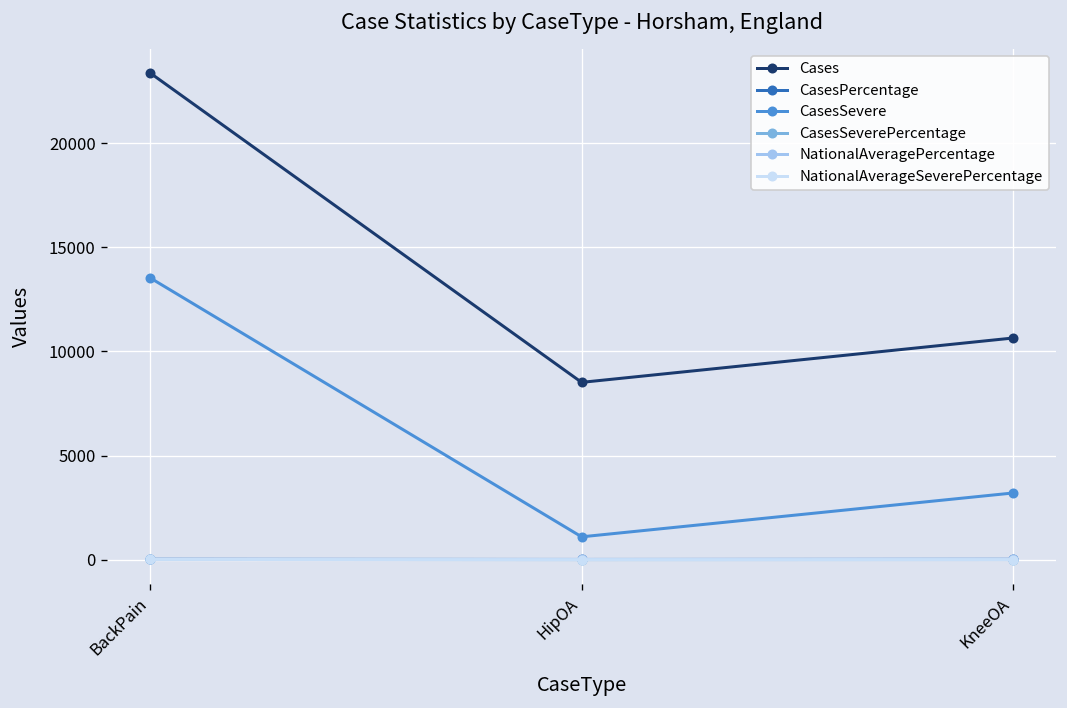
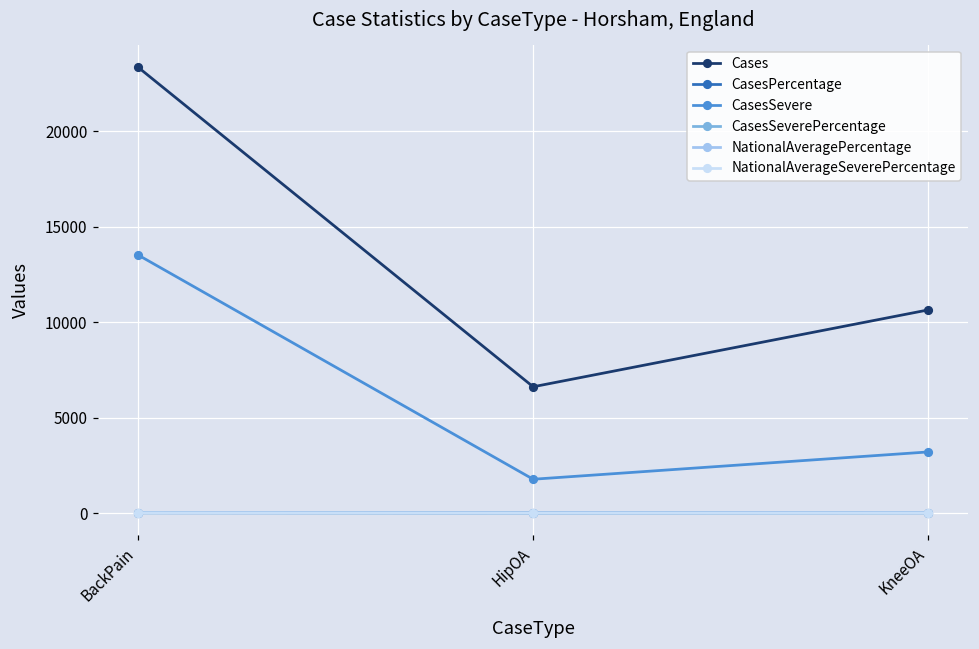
Cases, HipOA: 8500 -> 6600
CasesSevere, HipOA: 1100 -> 1800
